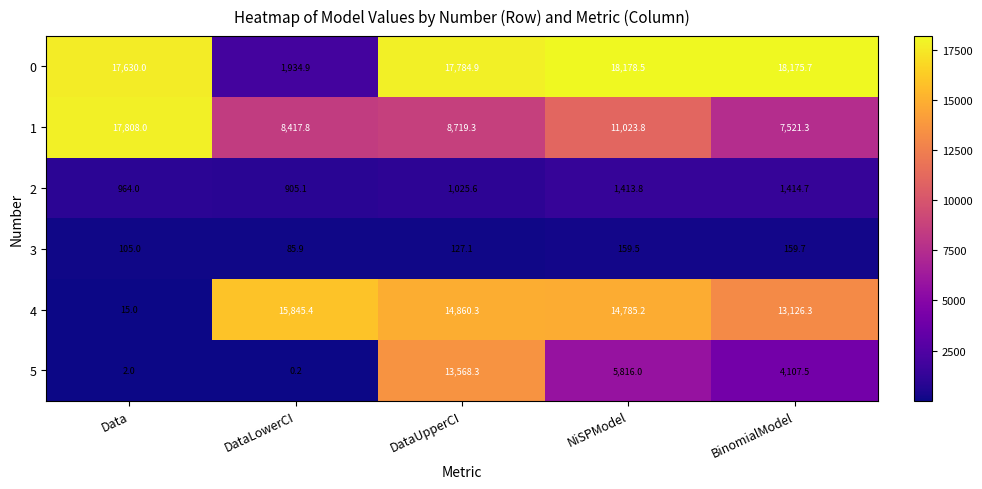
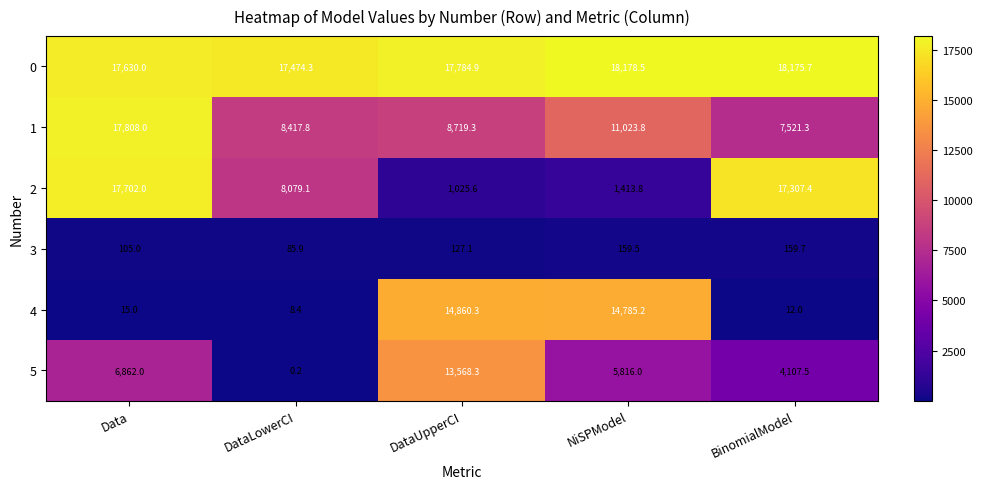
0, DataLowerCI: 1,934.9 -> 17,474.3
2, Data: 964.0 -> 17,702.0
2, DataLowerCI: 905.1 -> 8,079.1
2, BinomialModel: 1,414.7 -> 17,307.4
4, DataLowerCI: 15,845.4 -> 8.4
4, BinomialModel: 13,126.3 -> 12.0
5, Data: 2.0 -> 6,862.0
